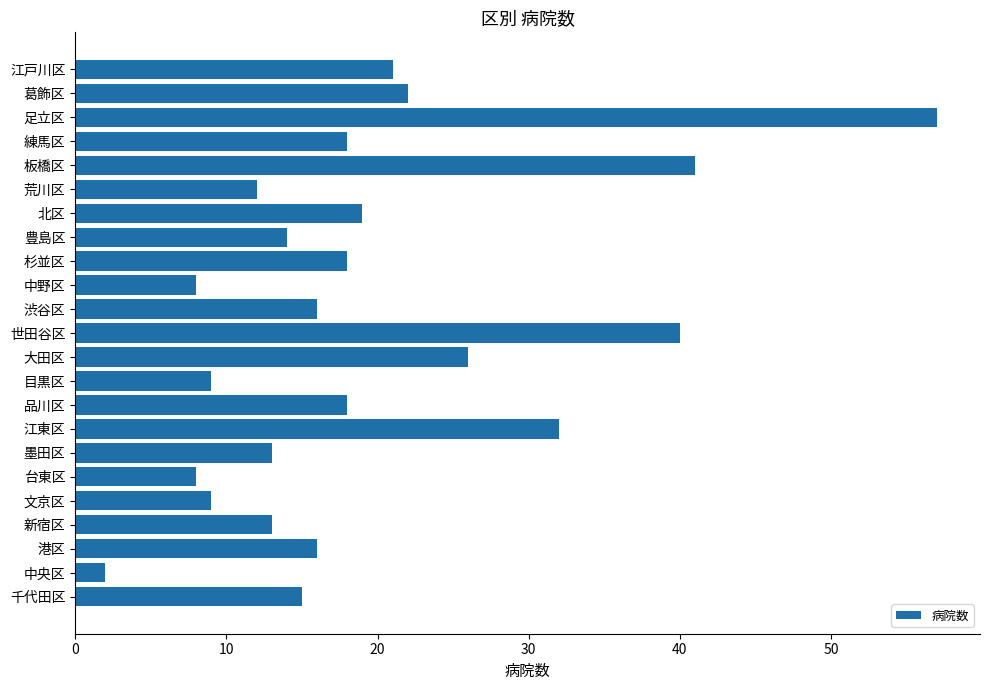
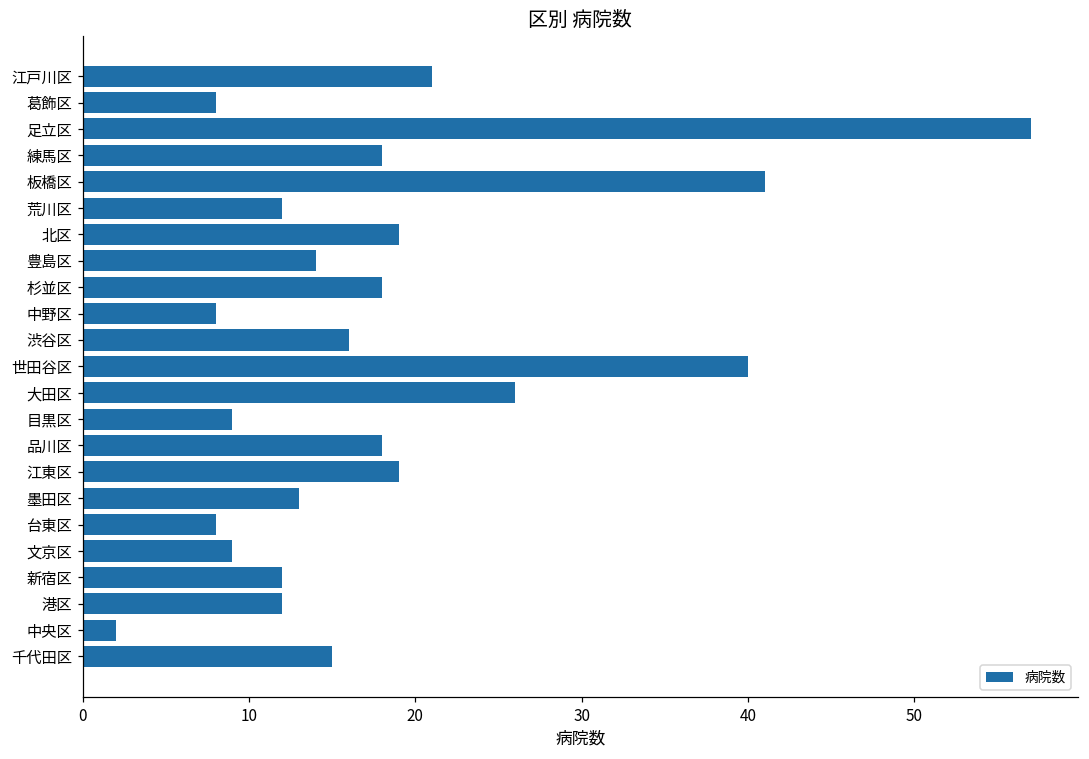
葛飾区: 22 -> 8
江東区: 32 -> 19
新宿区: 13 -> 12
港区: 16 -> 12
